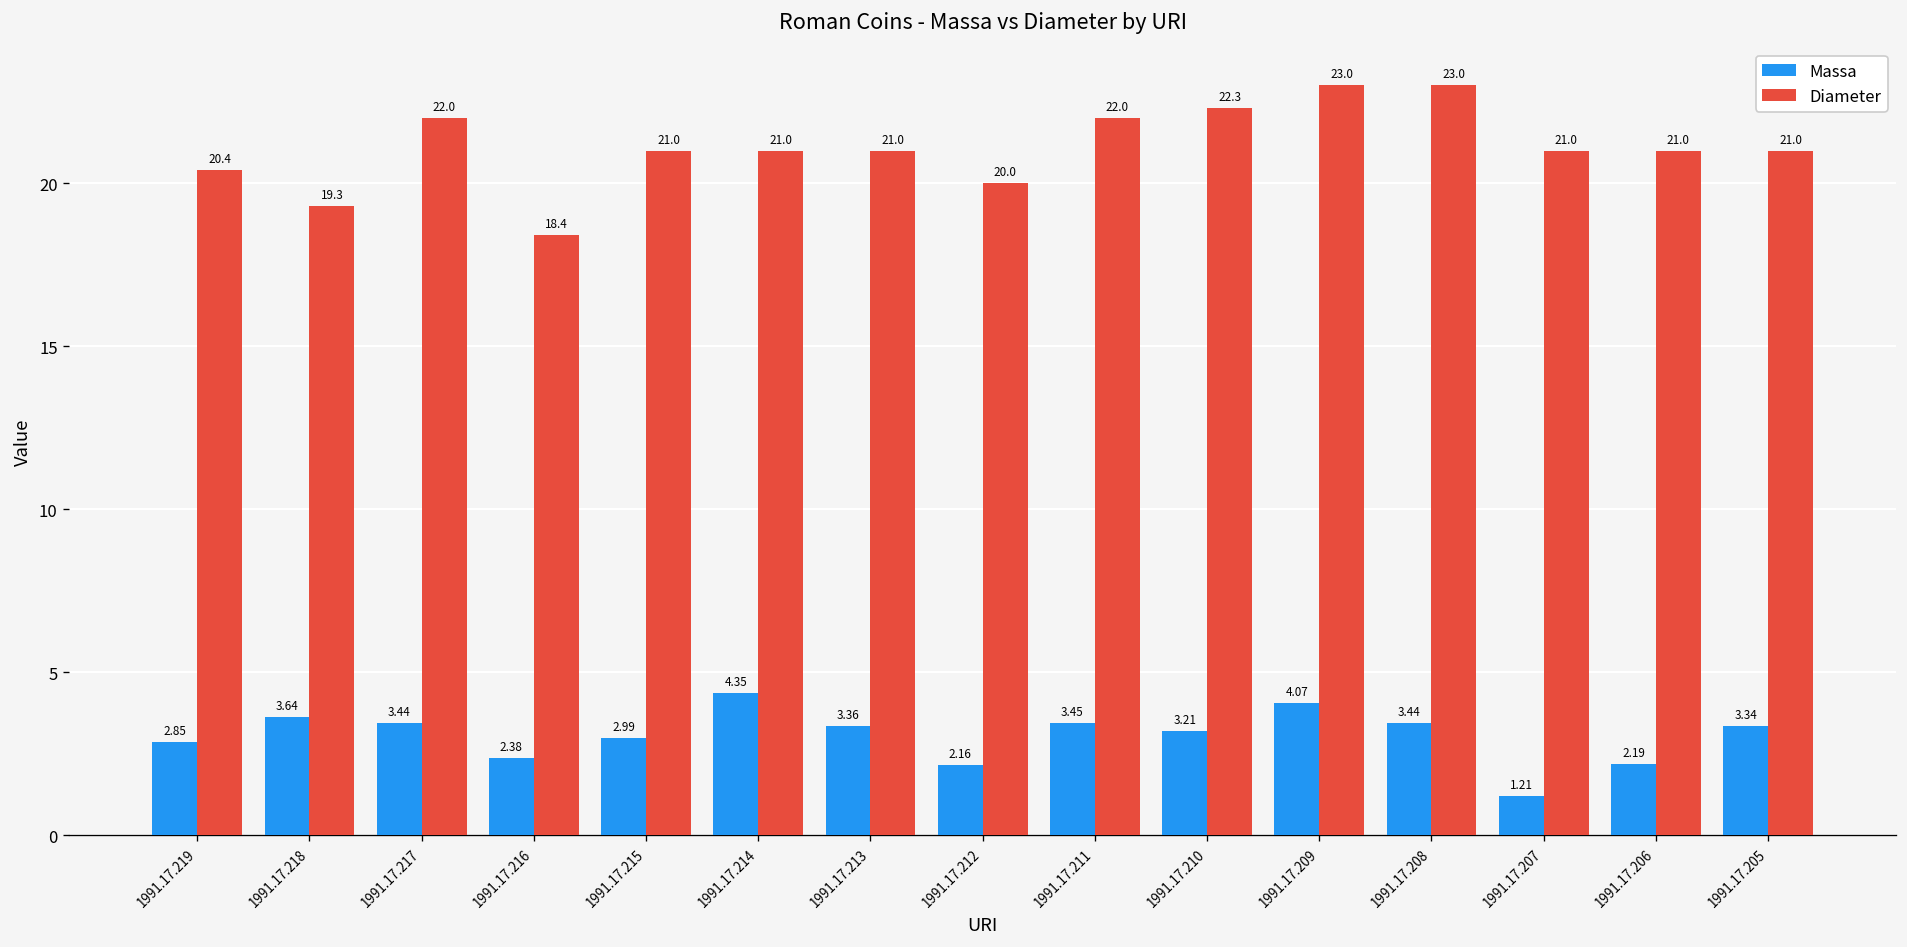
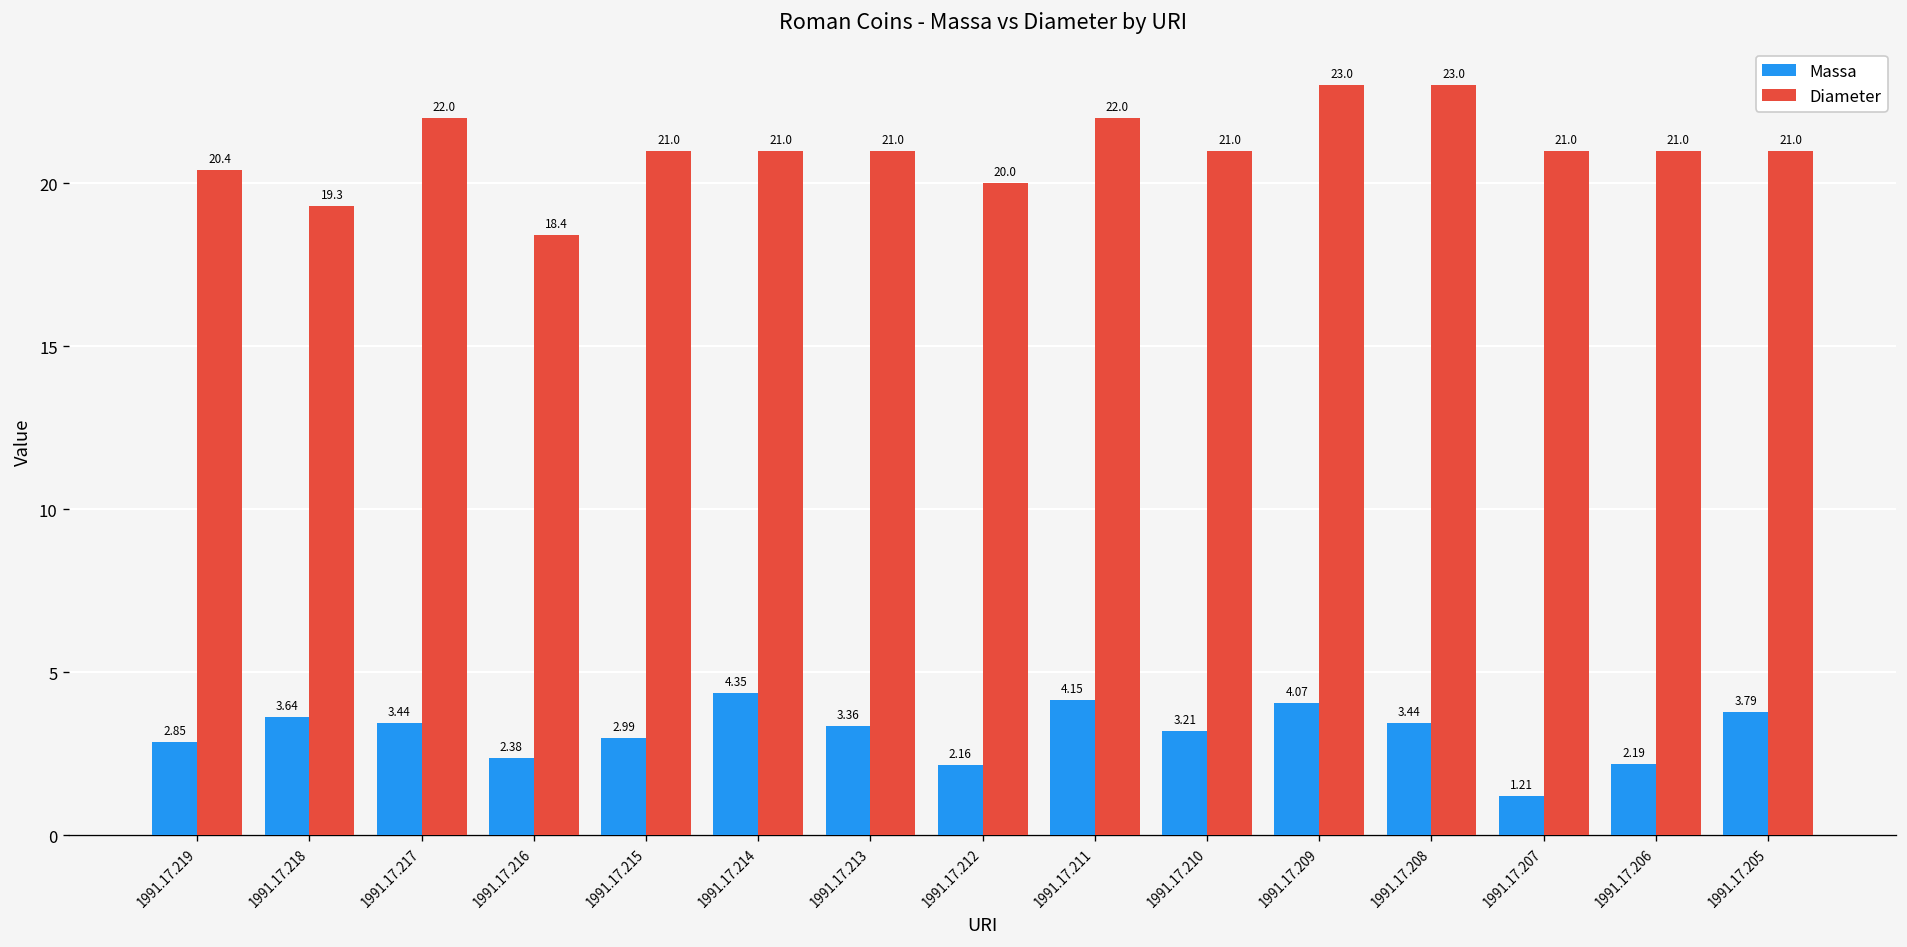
Massa, 1991.17.211: 3.45 -> 4.15
Diameter, 1991.17.210: 22.3 -> 21.0
Massa, 1991.17.205: 3.34 -> 3.79
